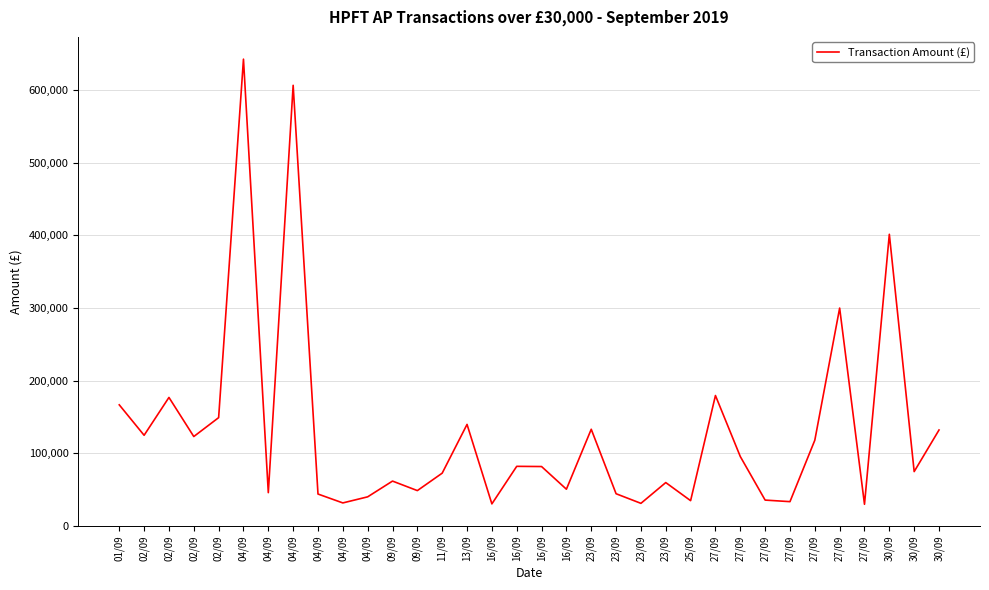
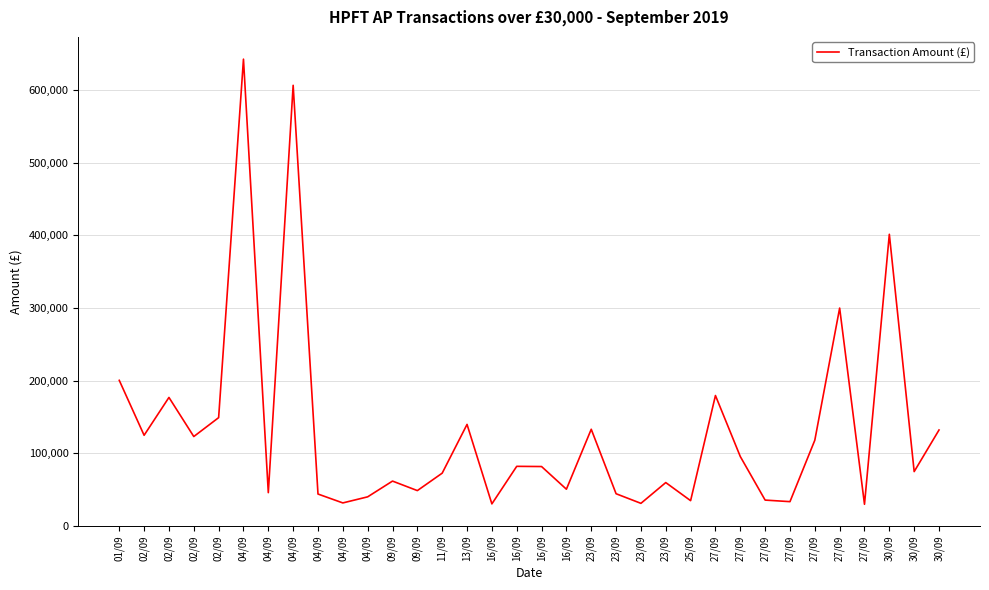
01/09: 170,000 -> 200,000
